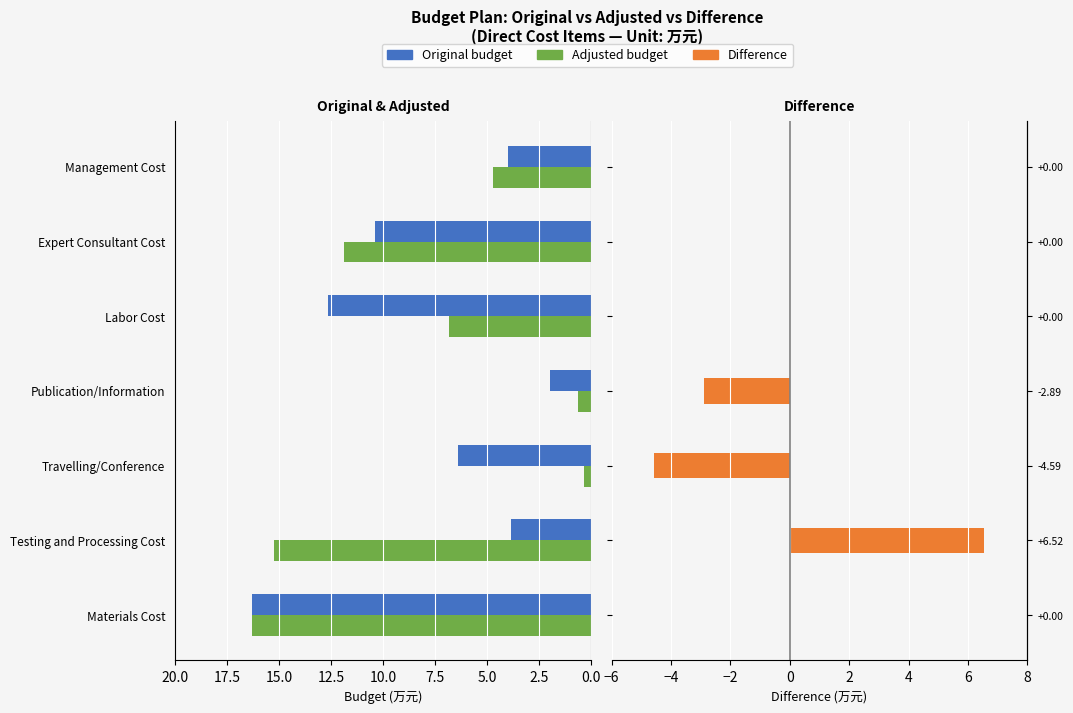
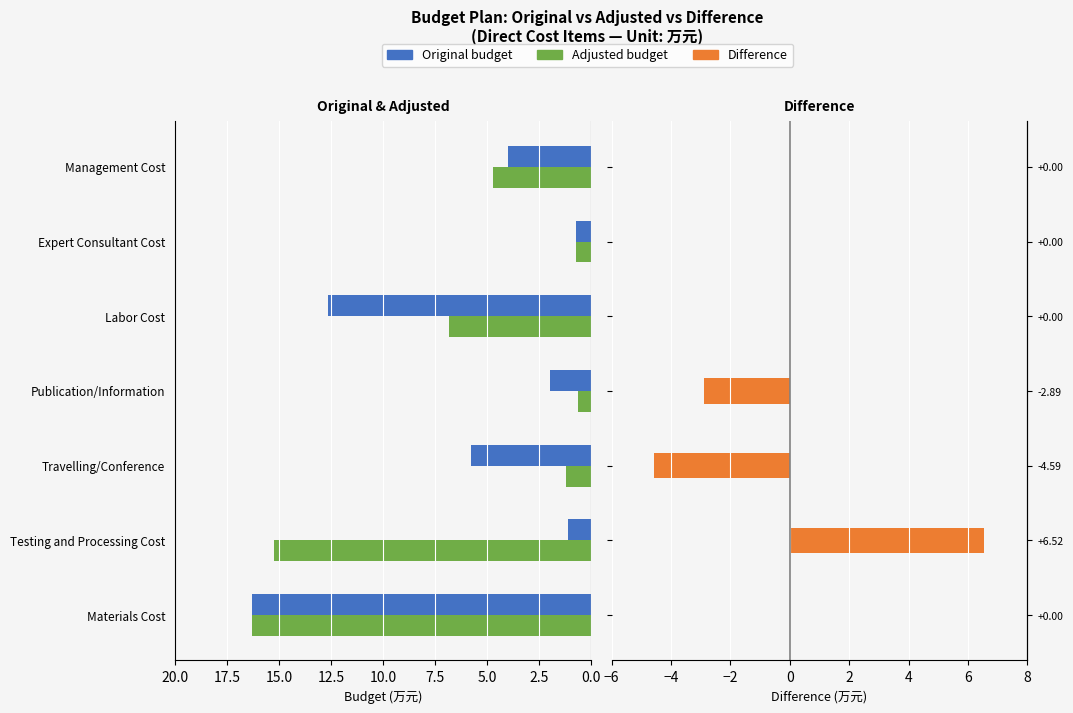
Original & Adjusted, Original budget, Expert Consultant Cost: 10.4 -> 0.7
Original & Adjusted, Adjusted budget, Expert Consultant Cost: 11.9 -> 0.7
Original & Adjusted, Original budget, Travelling/Conference: 6.4 -> 5.8
Original & Adjusted, Adjusted budget, Travelling/Conference: 0.3 -> 1.2
Original & Adjusted, Original budget, Testing and Processing Cost: 3.9 -> 1.1
